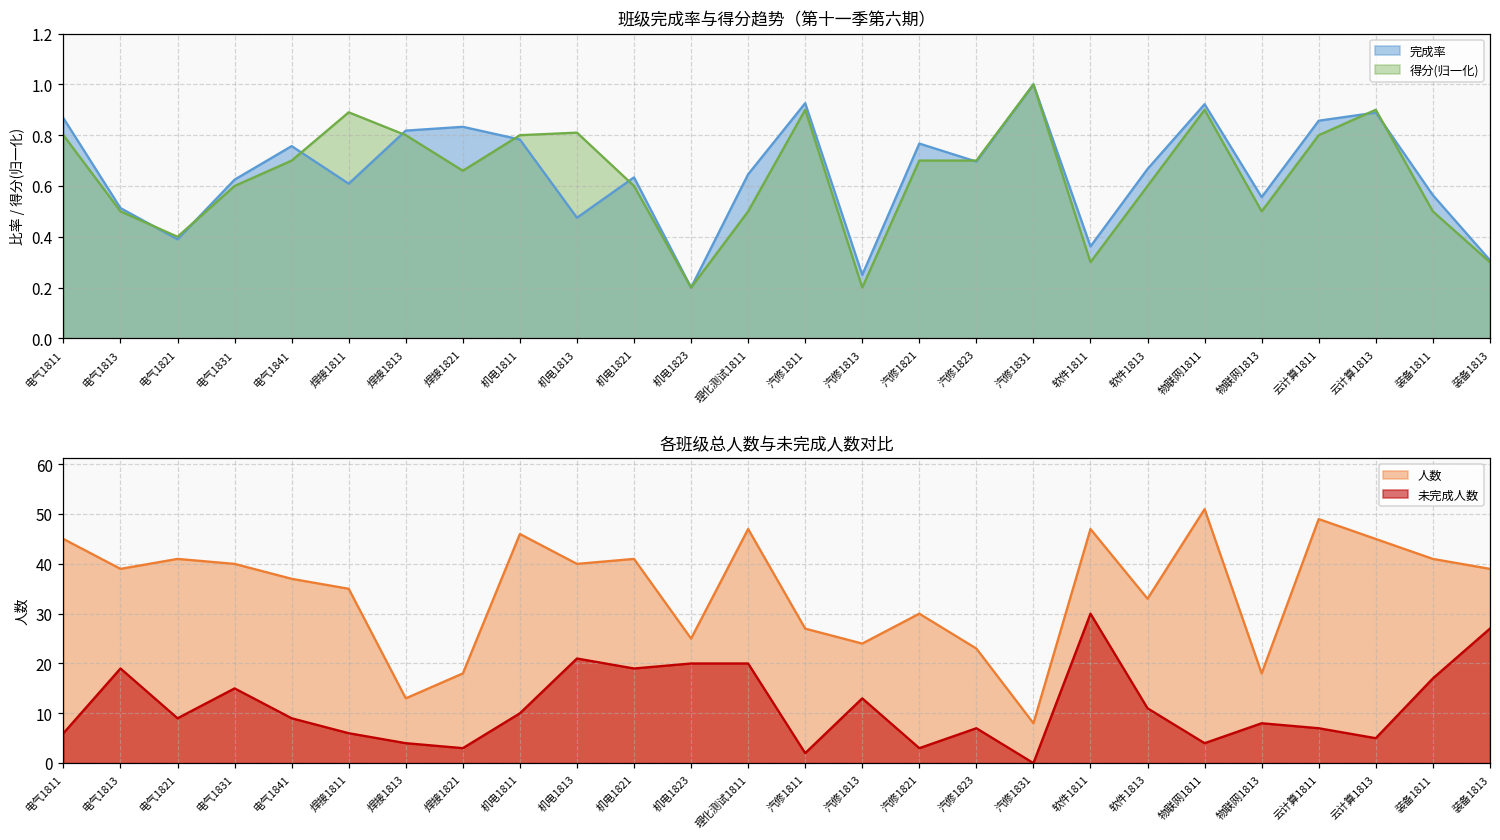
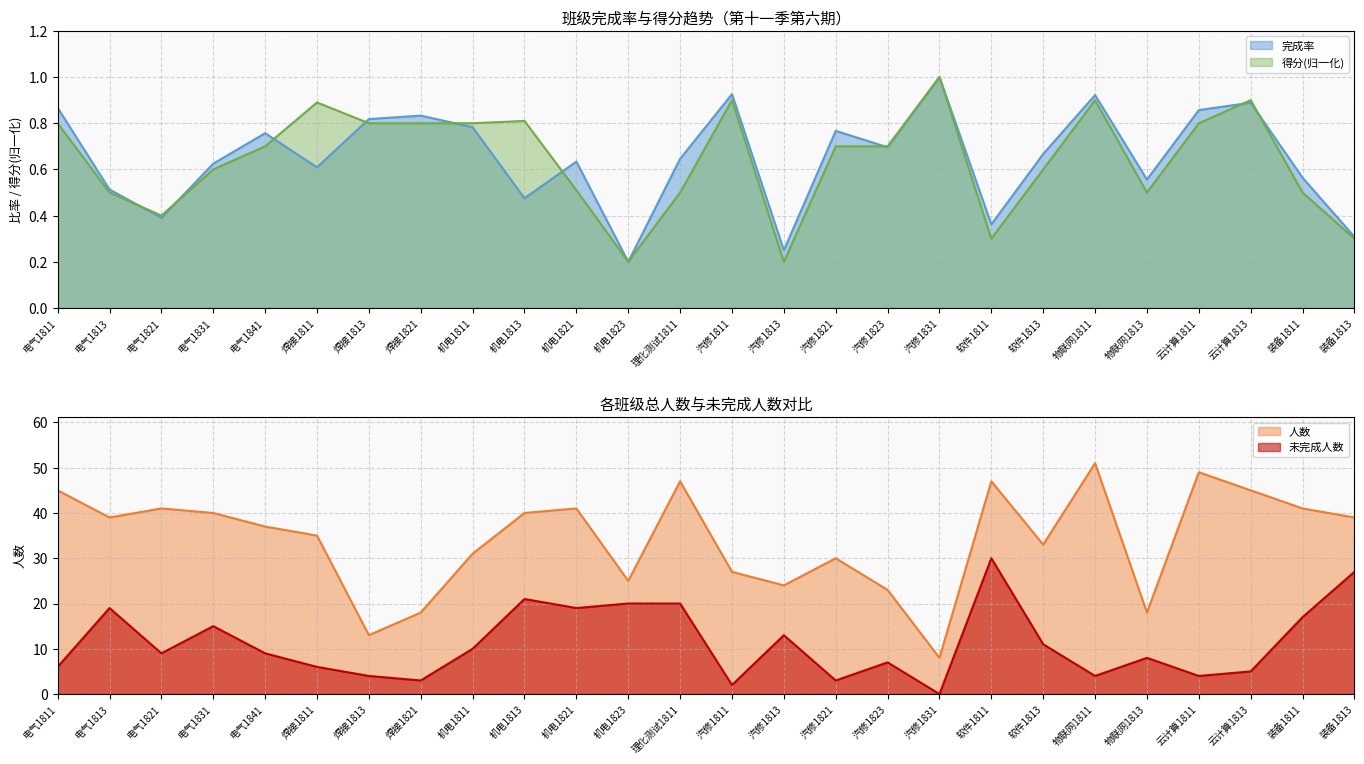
班级完成率与得分趋势（第十一季第六期）, 得分(归一化), 焊接1821: 0.66 -> 0.80
班级完成率与得分趋势（第十一季第六期）, 得分(归一化), 机电1821: 0.60 -> 0.51
各班级总人数与未完成人数对比, 人数, 机电1811: 46 -> 31
各班级总人数与未完成人数对比, 未完成人数, 云计算1811: 7 -> 4
